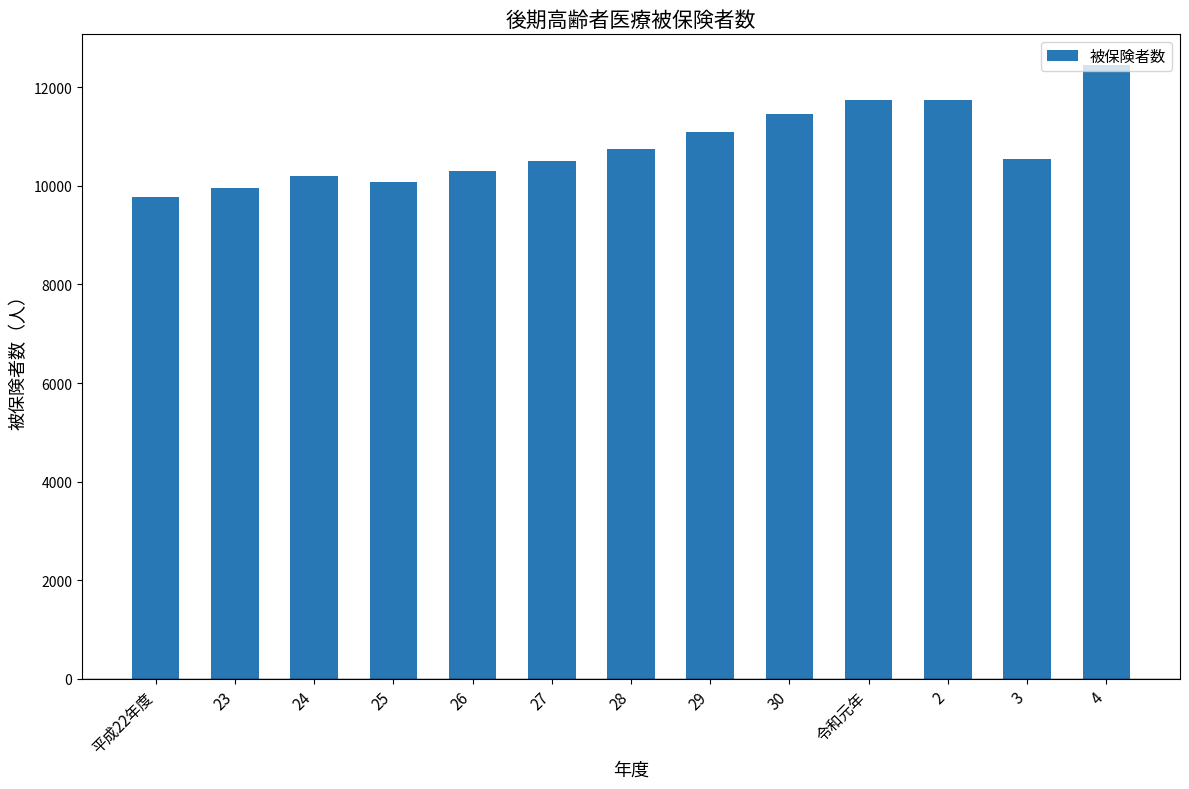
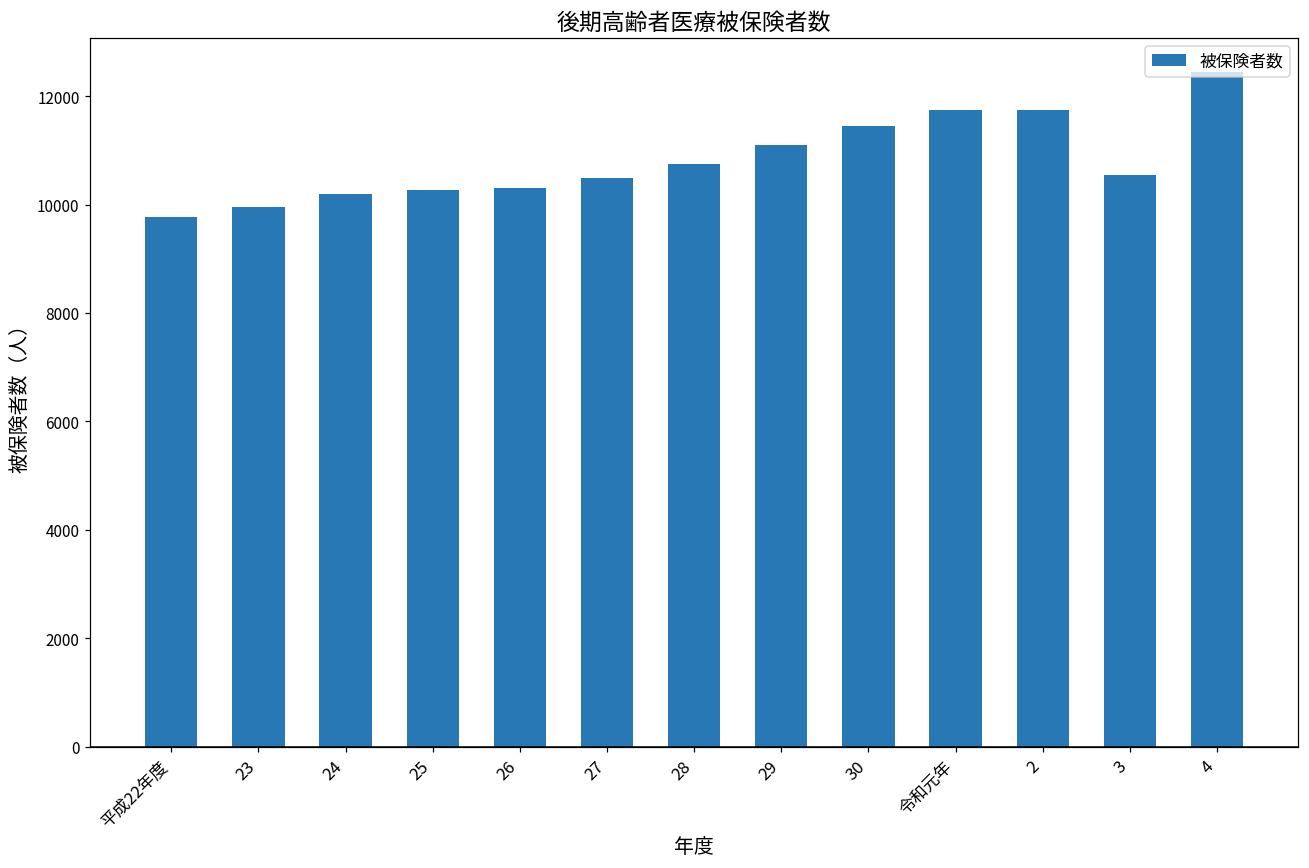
25: 10100 -> 10300
